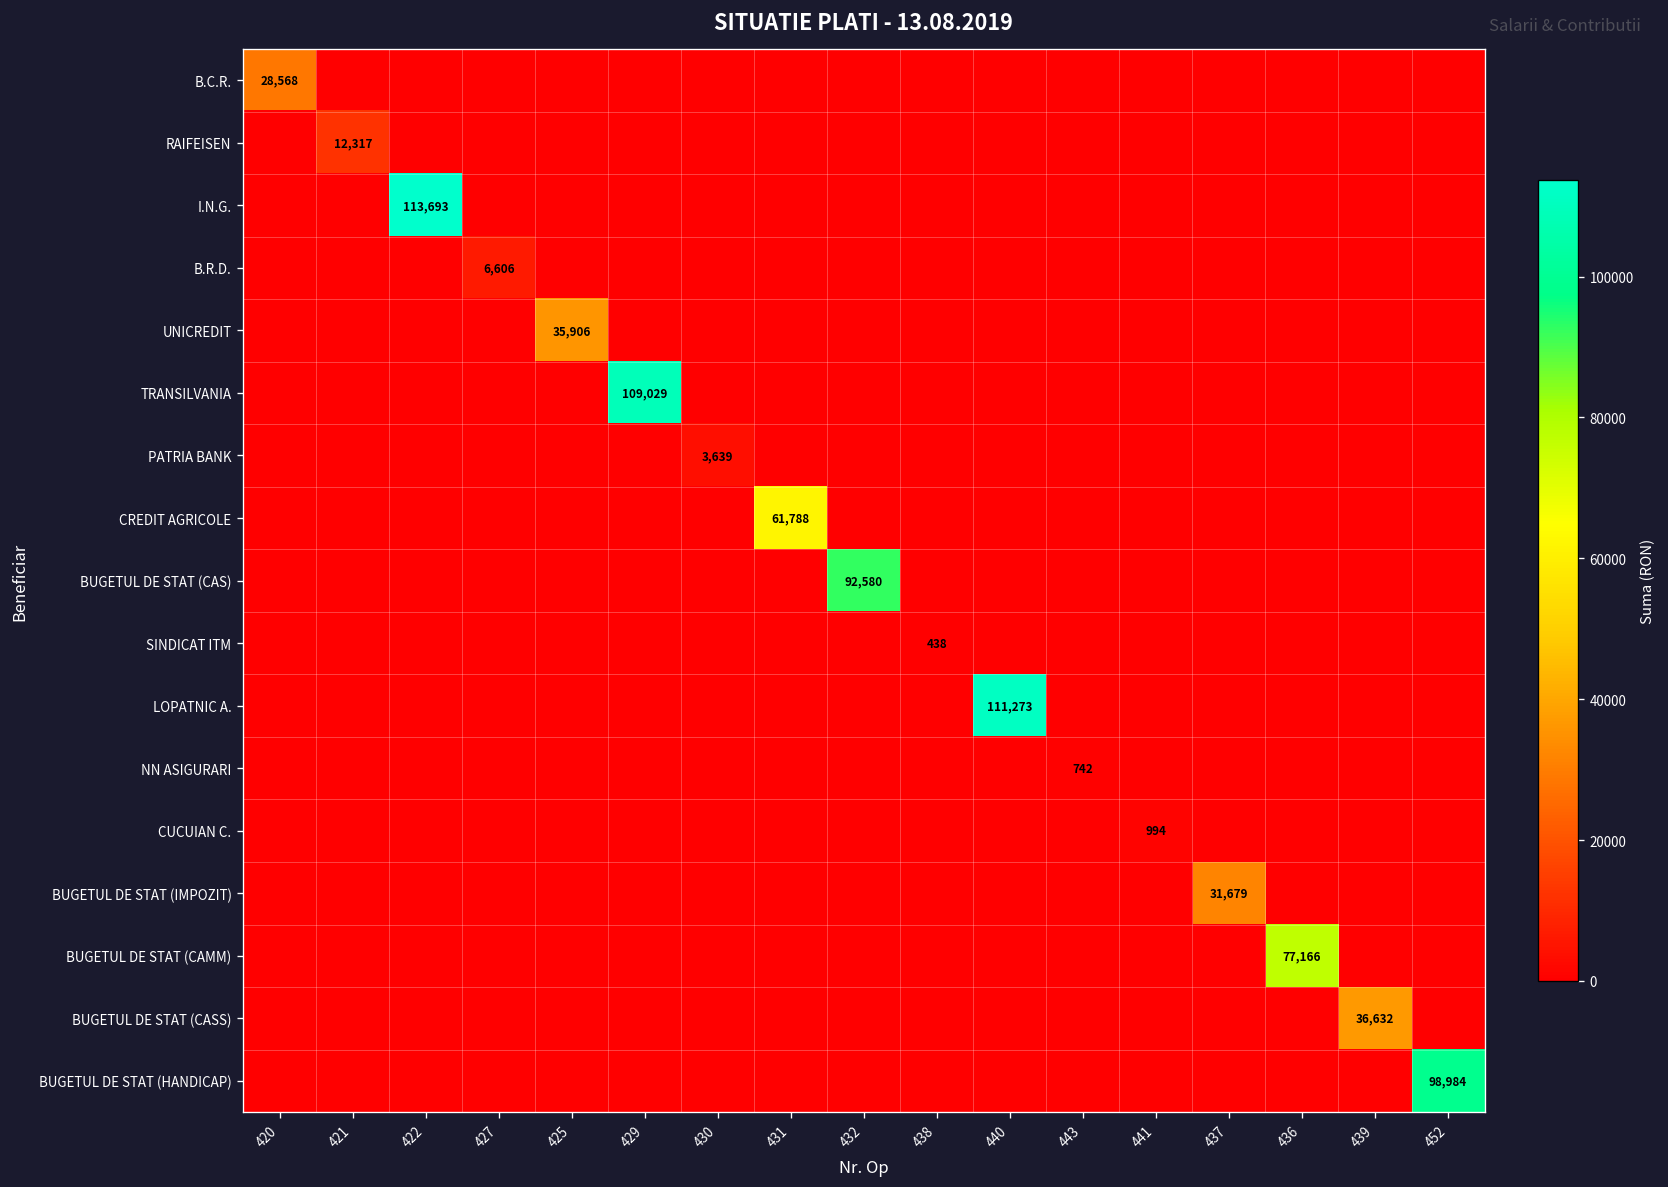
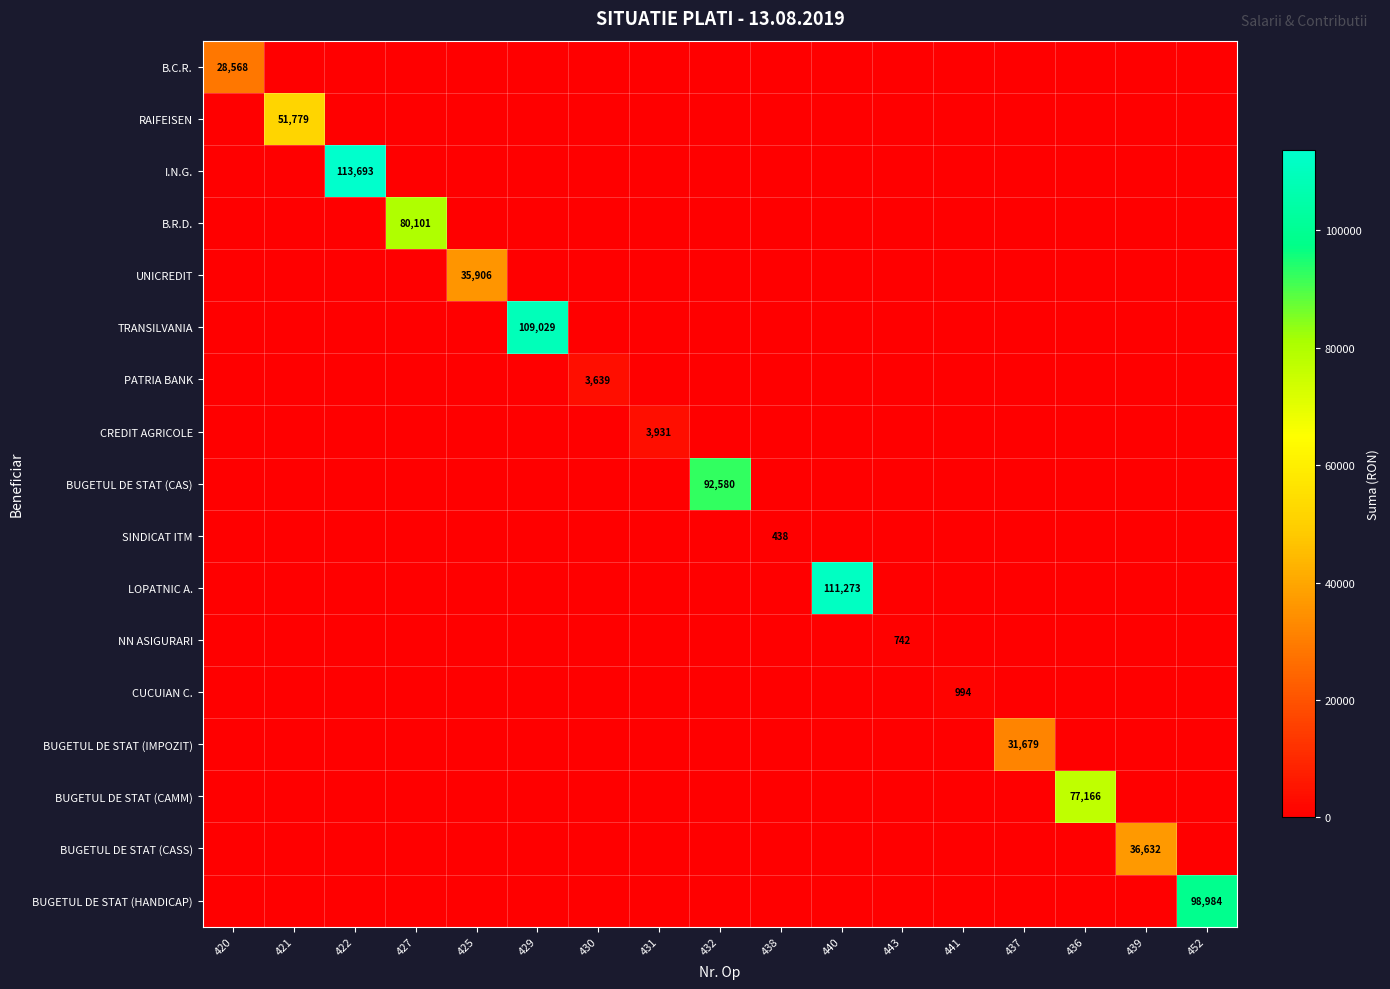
RAIFEISEN, 421: 12,317 -> 51,779
B.R.D., 427: 6,606 -> 80,101
CREDIT AGRICOLE, 431: 61,788 -> 3,931
